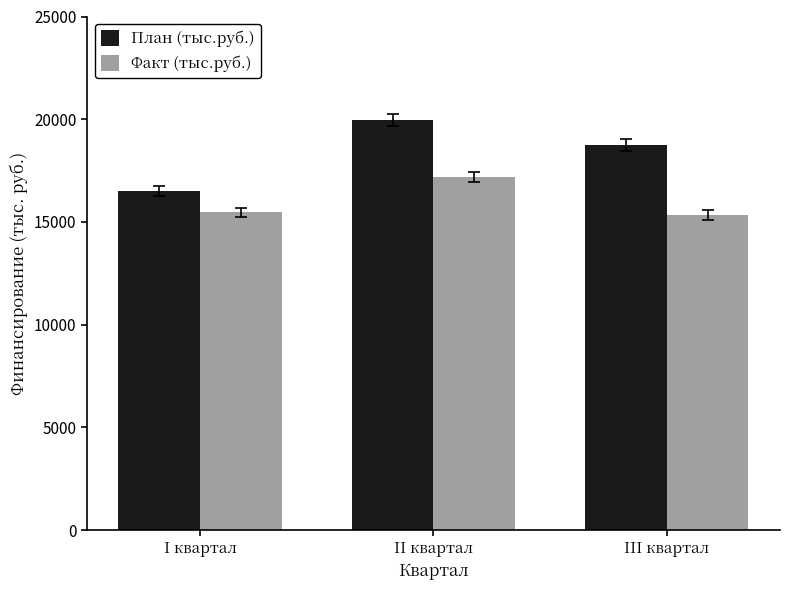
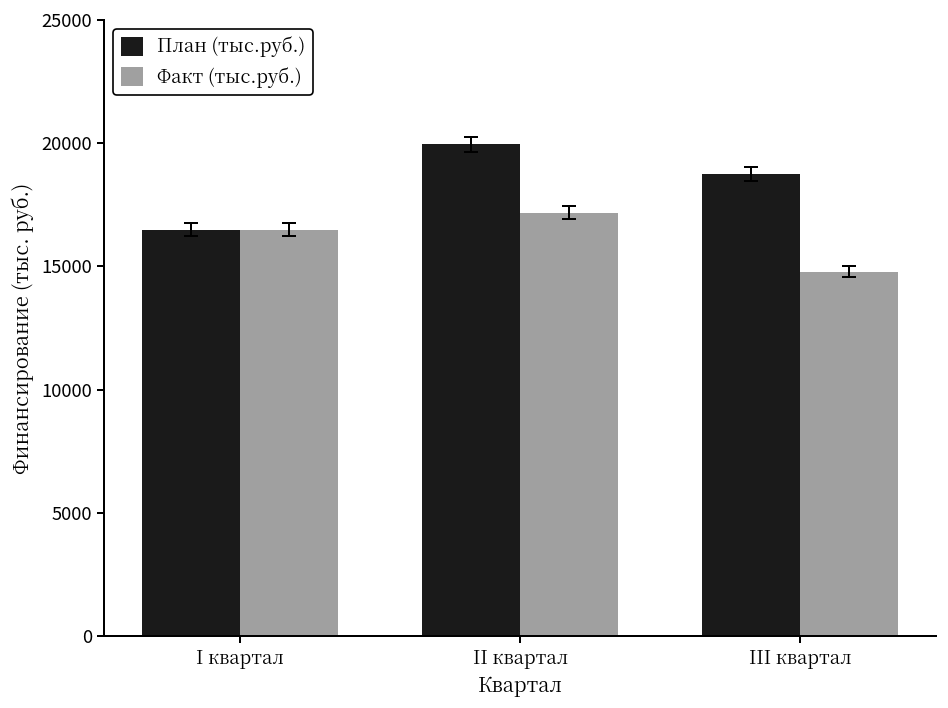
Факт (тыс.руб.), I квартал: 15500 -> 16500
Факт (тыс.руб.), III квартал: 15300 -> 14800
